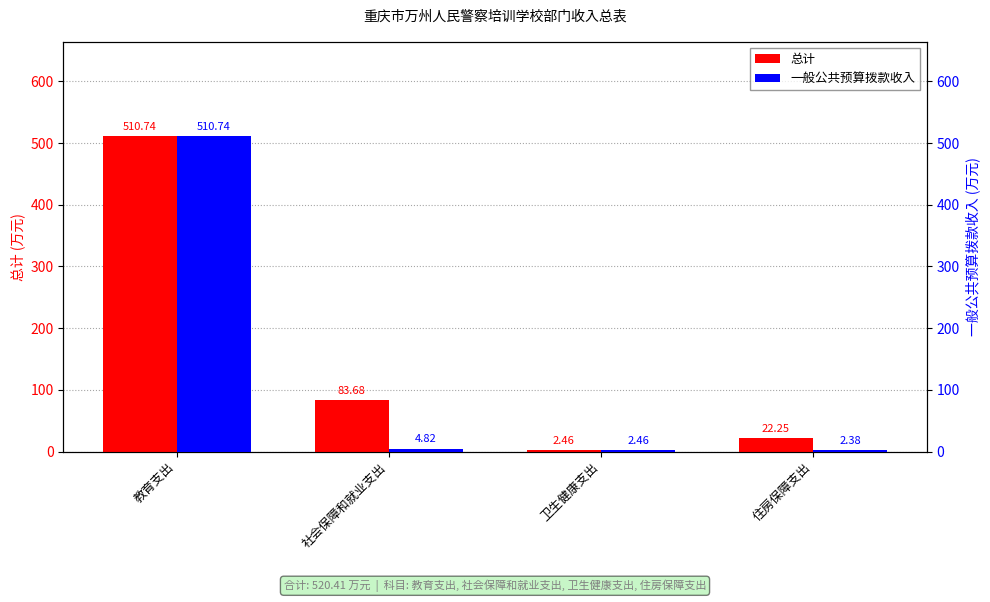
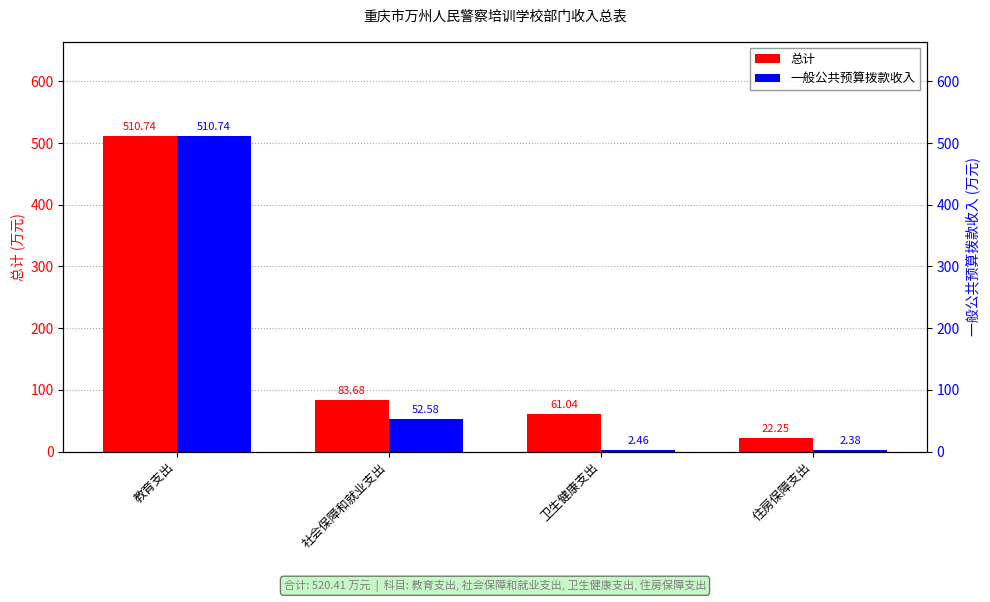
总计, 卫生健康支出: 2.46 -> 61.04
一般公共预算拨款收入, 社会保障和就业支出: 4.82 -> 52.58
